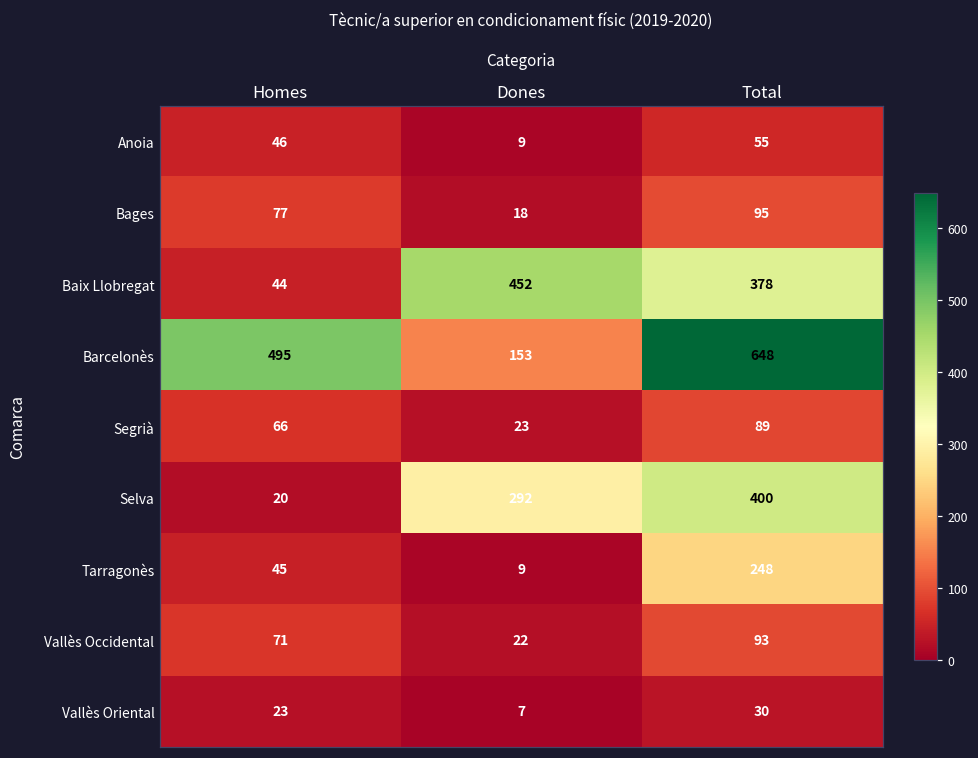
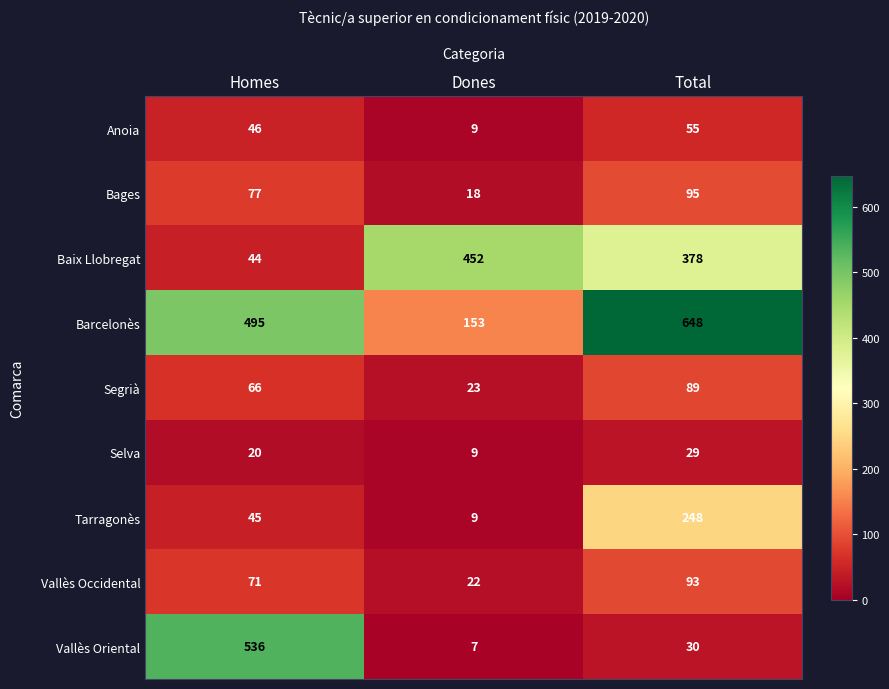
Selva, Dones: 292 -> 9
Selva, Total: 400 -> 29
Vallès Oriental, Homes: 23 -> 536
